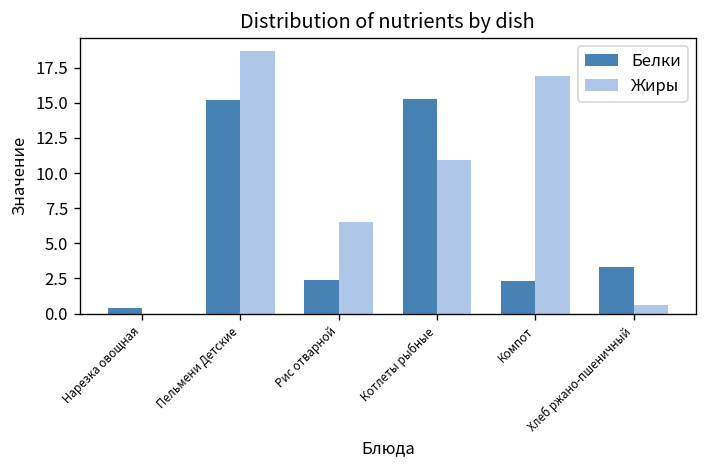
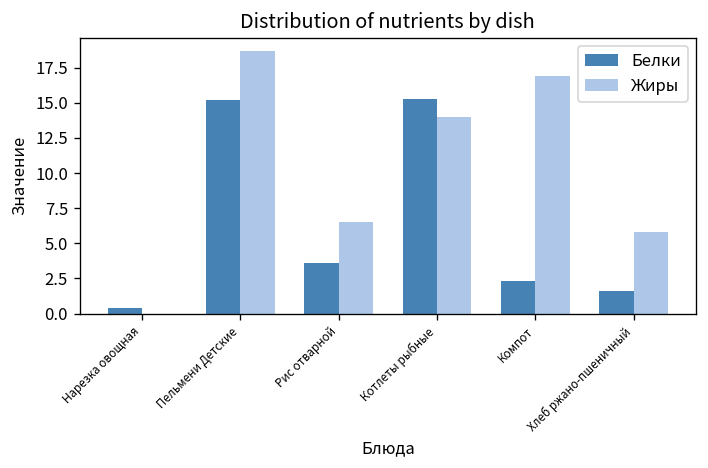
Белки, Рис отварной: 2.4 -> 3.6
Жиры, Котлеты рыбные: 10.9 -> 14.0
Белки, Хлеб ржано-пшеничный: 3.3 -> 1.6
Жиры, Хлеб ржано-пшеничный: 0.6 -> 5.8
